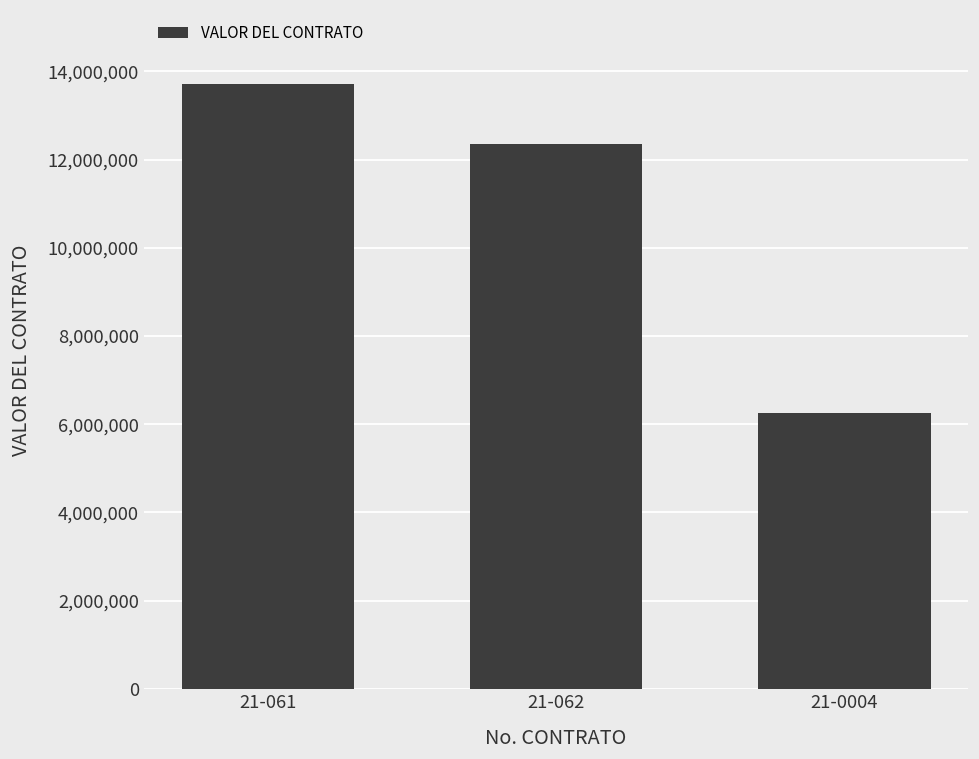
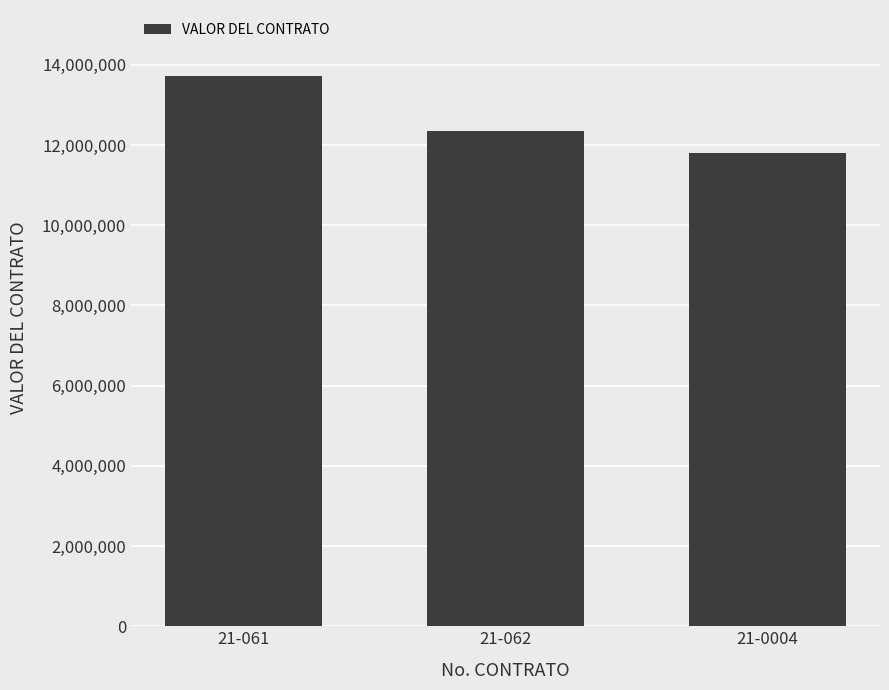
21-0004: 6,200,000 -> 11,800,000
